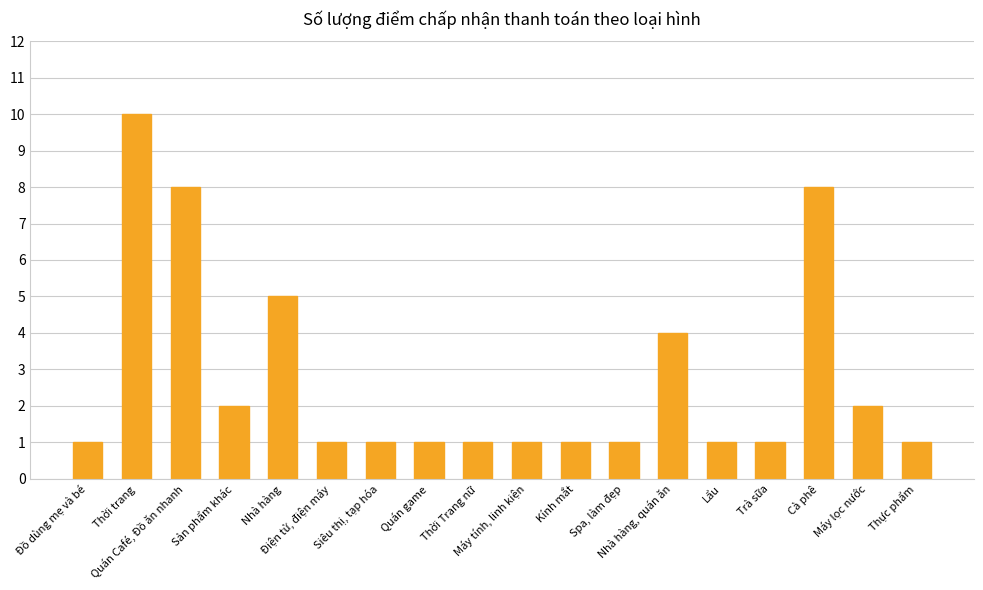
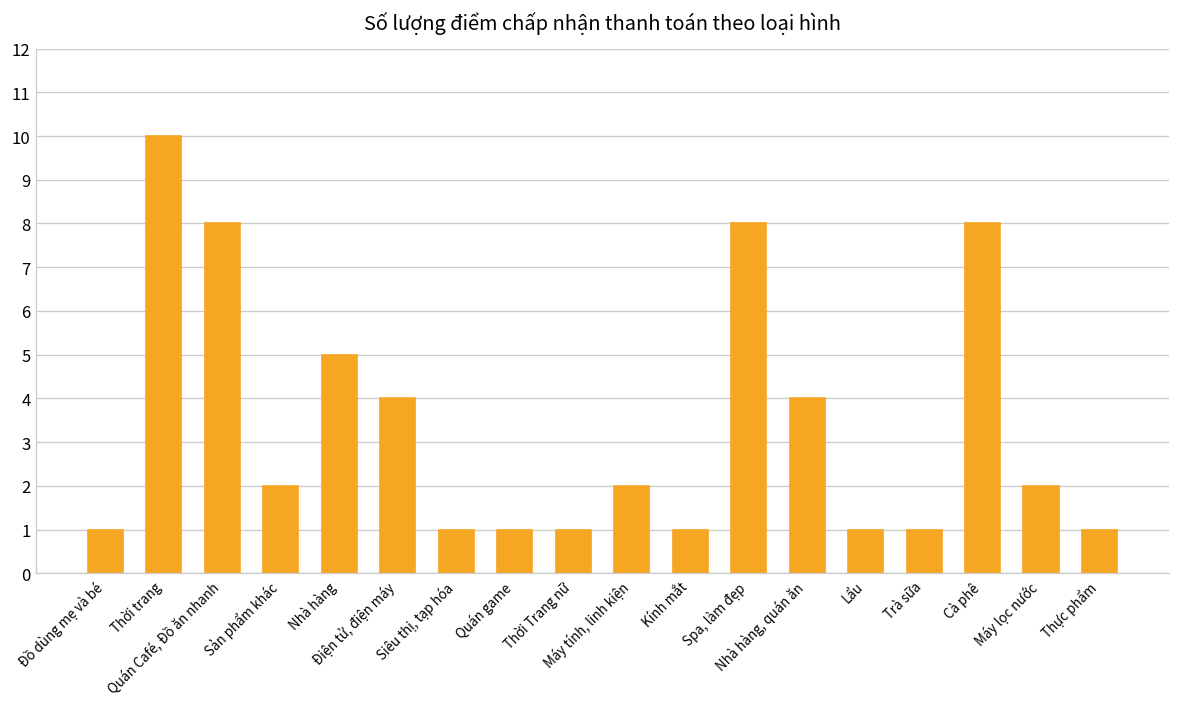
Điện tử, điện máy: 1 -> 4
Máy tính, linh kiện: 1 -> 2
Spa, làm đẹp: 1 -> 8
